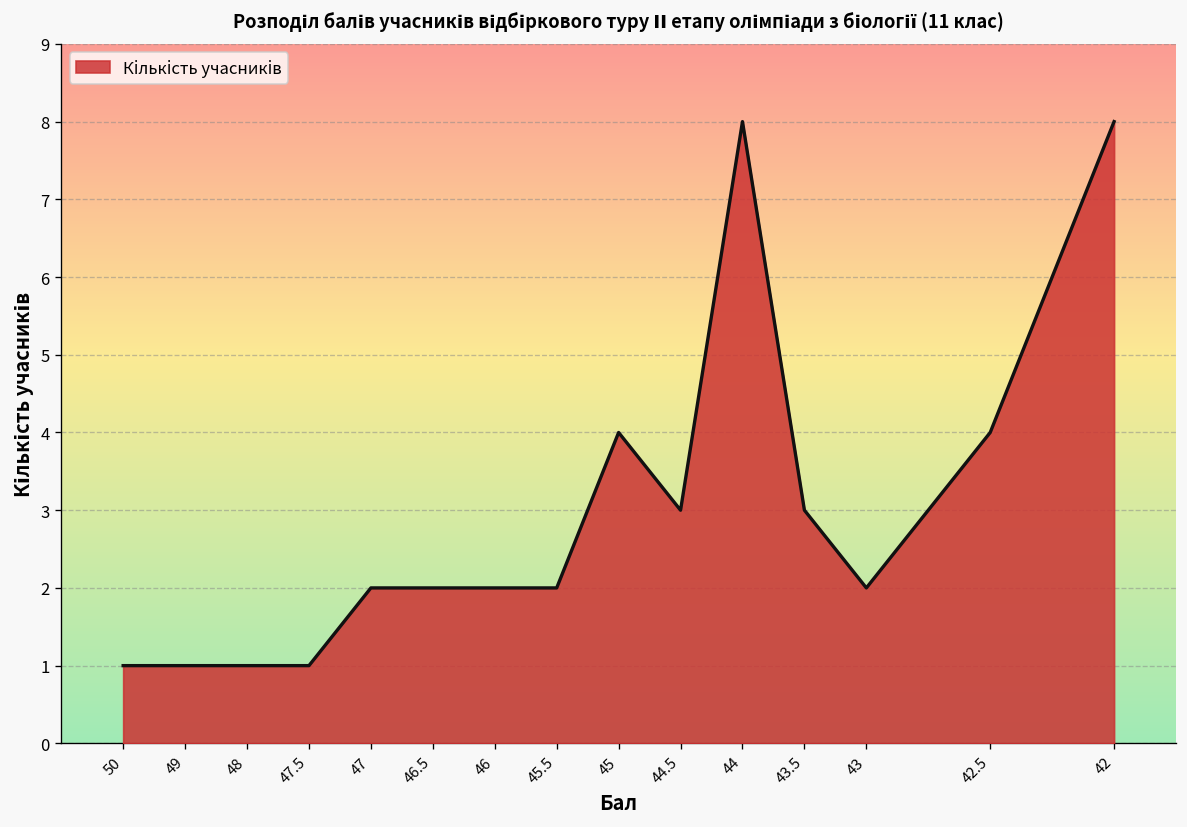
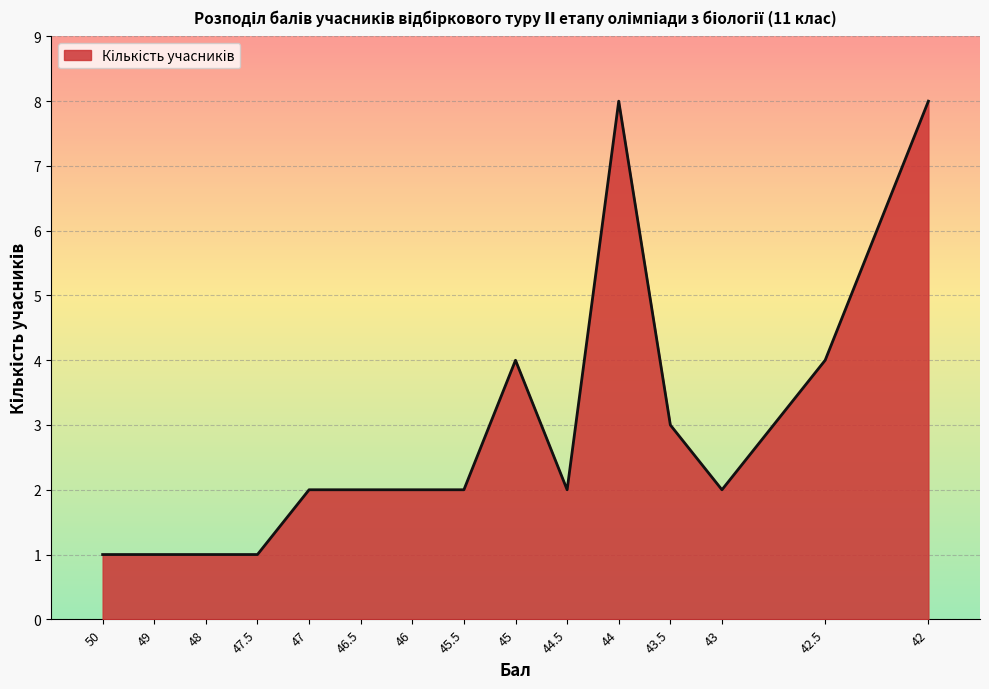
44.5: 3 -> 2
